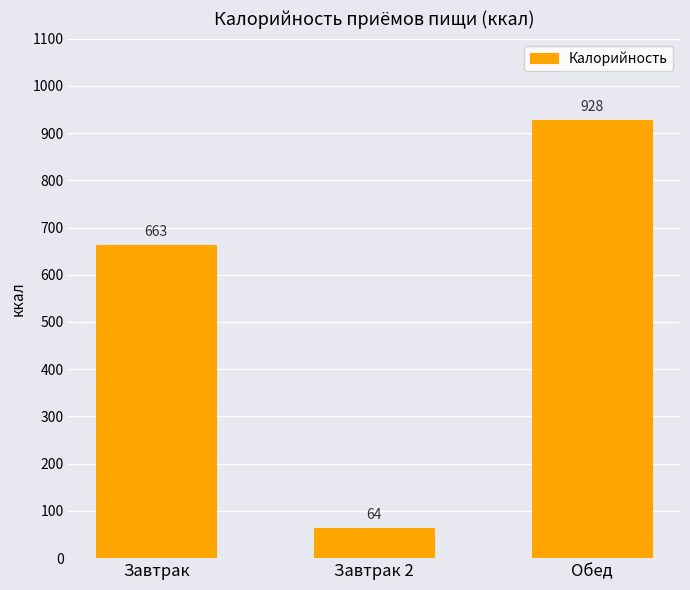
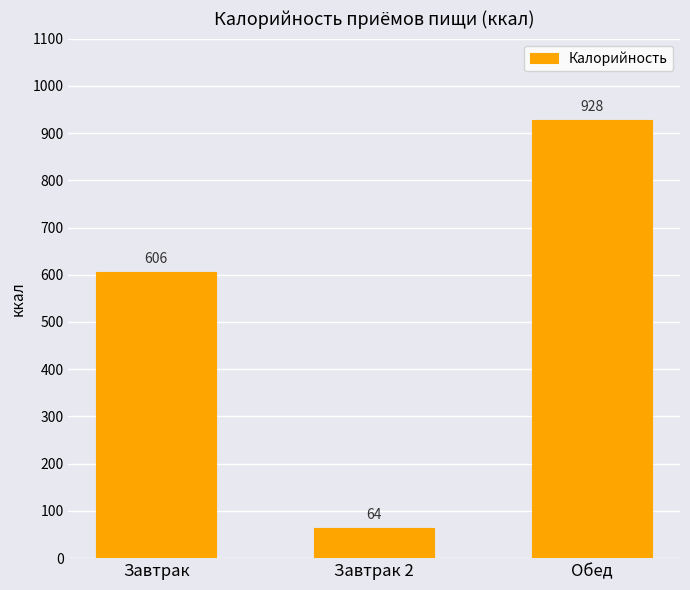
Завтрак: 663 -> 606
